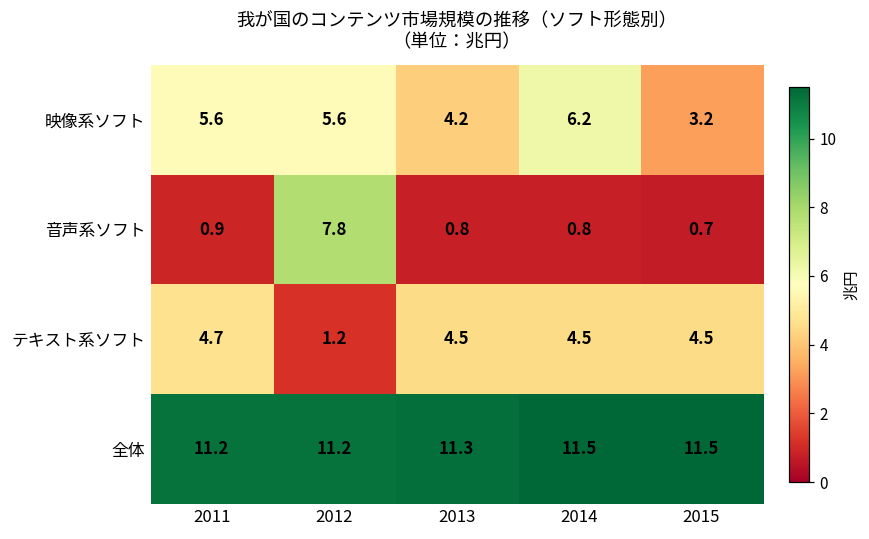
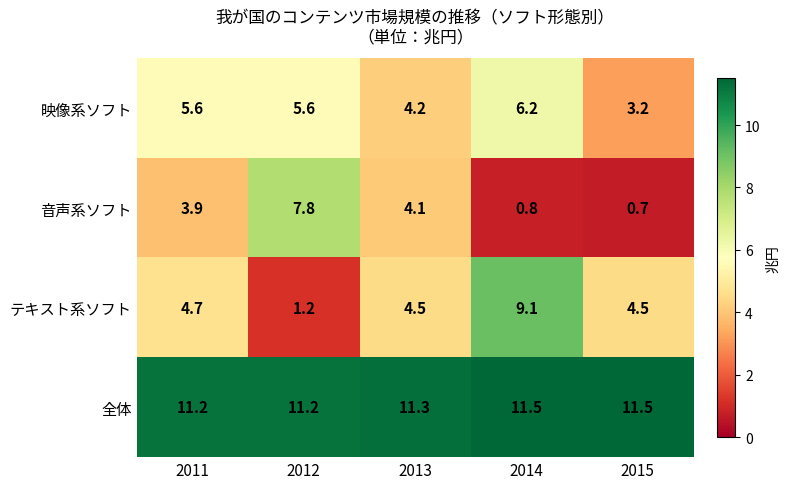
音声系ソフト, 2011: 0.9 -> 3.9
音声系ソフト, 2013: 0.8 -> 4.1
テキスト系ソフト, 2014: 4.5 -> 9.1
